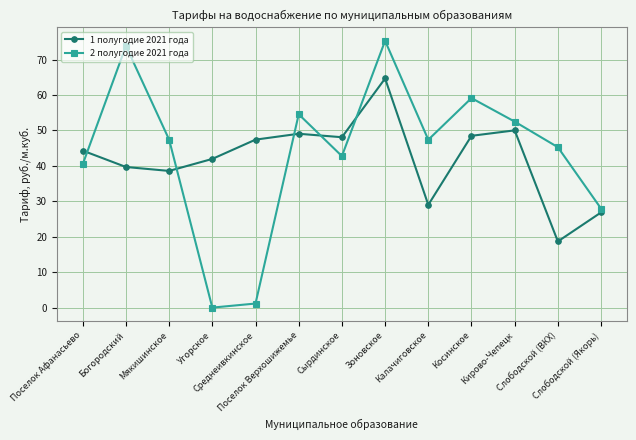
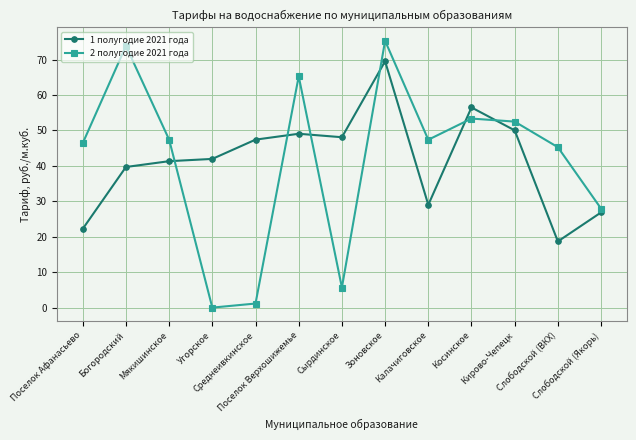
1 полугодие 2021 года, Поселок Афанасьево: 44 -> 22
2 полугодие 2021 года, Поселок Афанасьево: 40 -> 46
1 полугодие 2021 года, Мякишинское: 39 -> 41
2 полугодие 2021 года, Поселок Верхошижемье: 55 -> 65
2 полугодие 2021 года, Сырдинское: 43 -> 6
1 полугодие 2021 года, Зоновское: 65 -> 70
1 полугодие 2021 года, Косинское: 48 -> 57
2 полугодие 2021 года, Косинское: 59 -> 53
